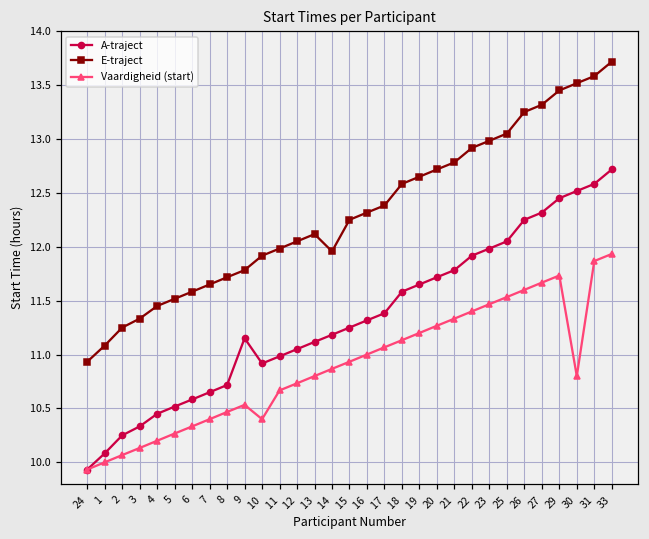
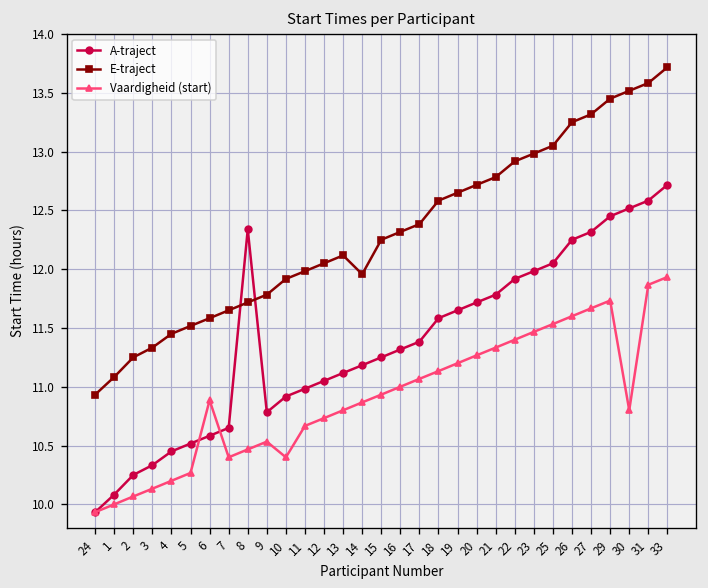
Vaardigheid (start), 6: 10.3 -> 10.9
A-traject, 8: 10.7 -> 12.3
A-traject, 9: 11.2 -> 10.8
